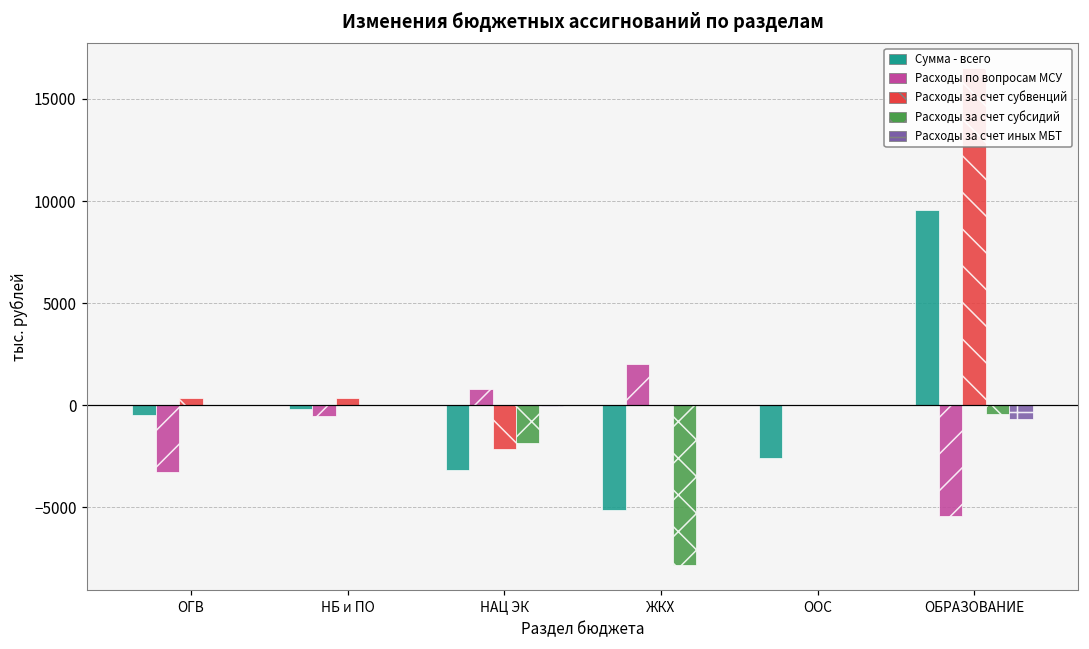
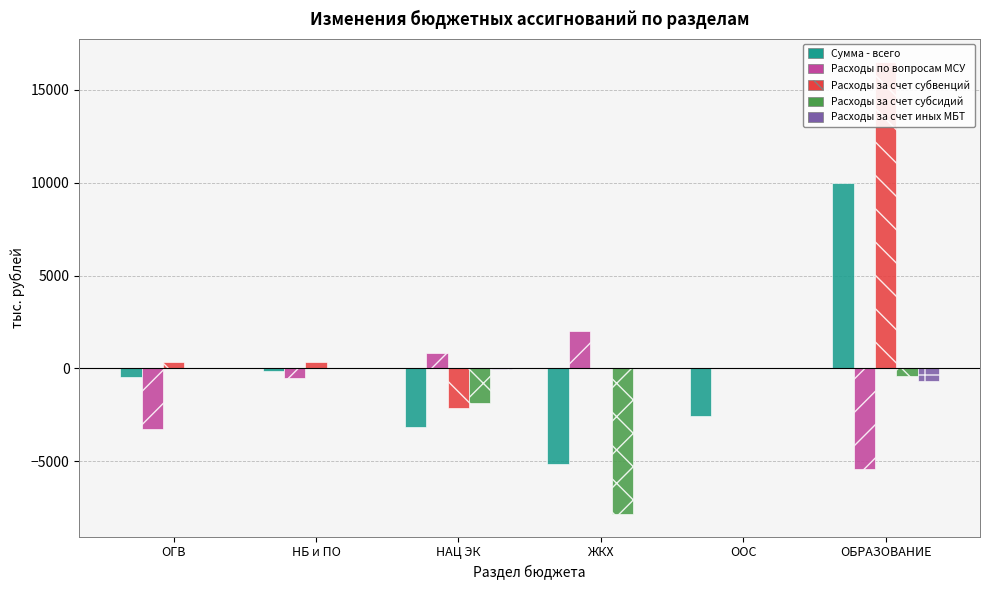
Сумма - всего, ОБРАЗОВАНИЕ: 9600 -> 10000
